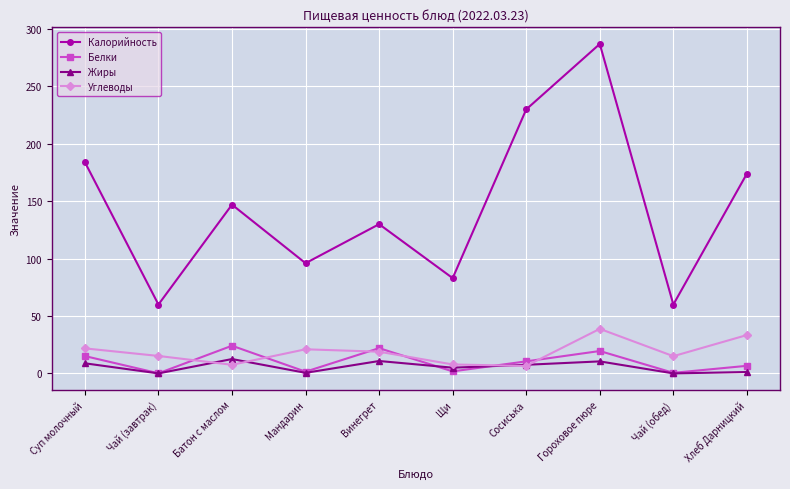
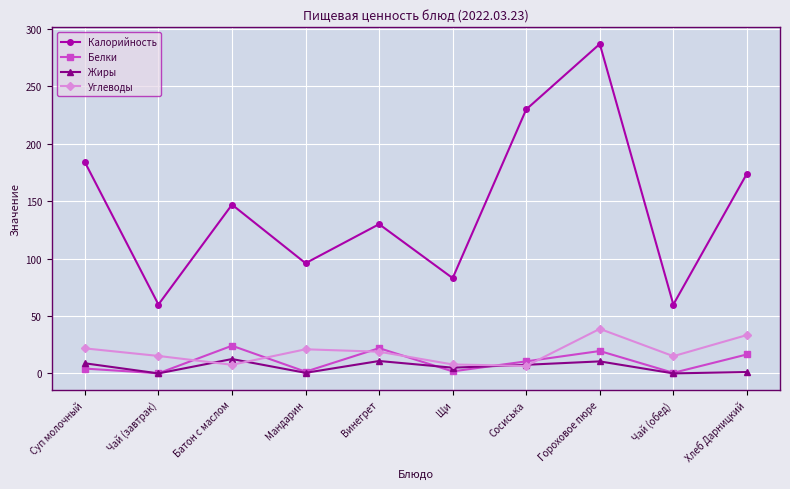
Белки, Суп молочный: 15 -> 4
Белки, Хлеб Дарницкий: 7 -> 17
